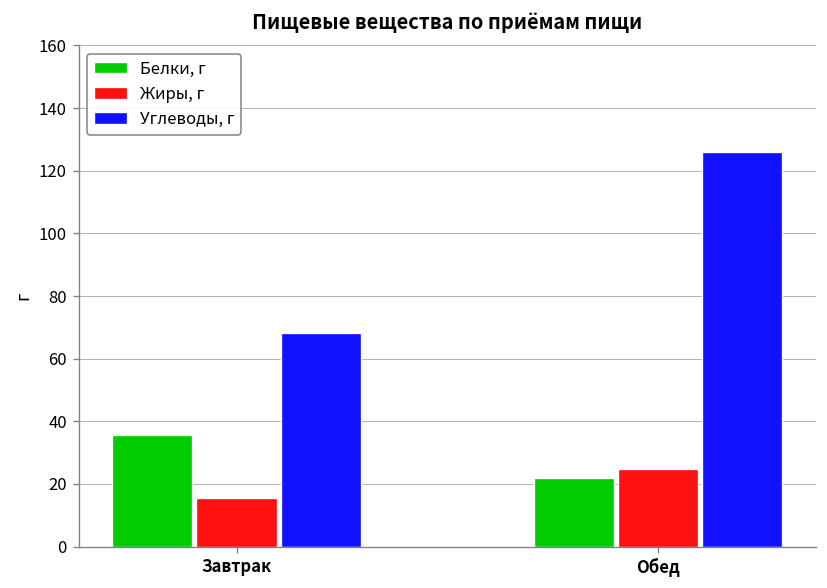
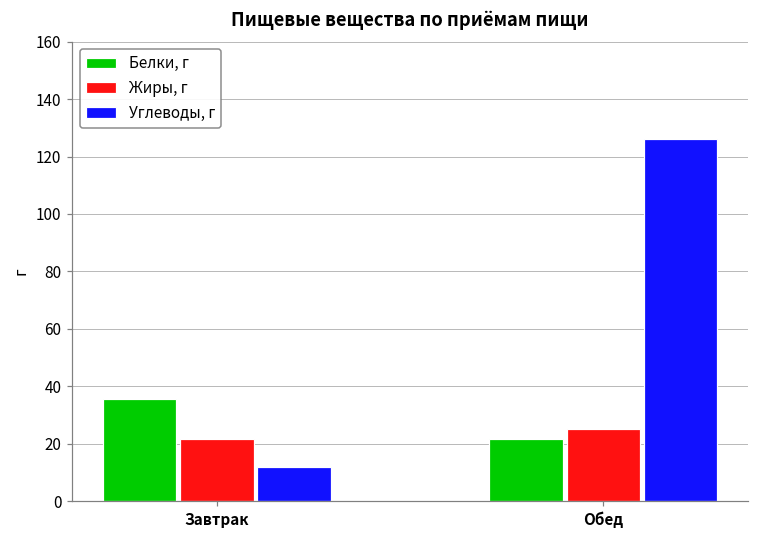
Жиры, г, Завтрак: 16 -> 21
Углеводы, г, Завтрак: 68 -> 12
